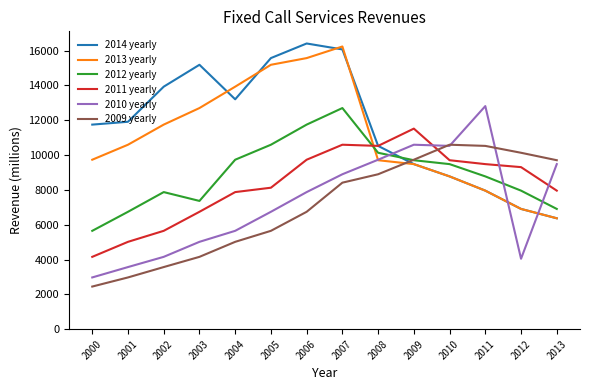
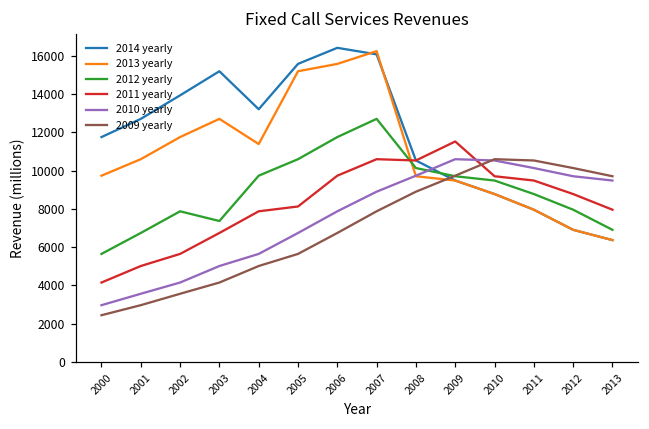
2014 yearly, 2001: 11900 -> 12700
2013 yearly, 2004: 13900 -> 11400
2009 yearly, 2007: 8400 -> 7900
2010 yearly, 2011: 12800 -> 10100
2011 yearly, 2012: 9300 -> 8800
2010 yearly, 2012: 4000 -> 9700
